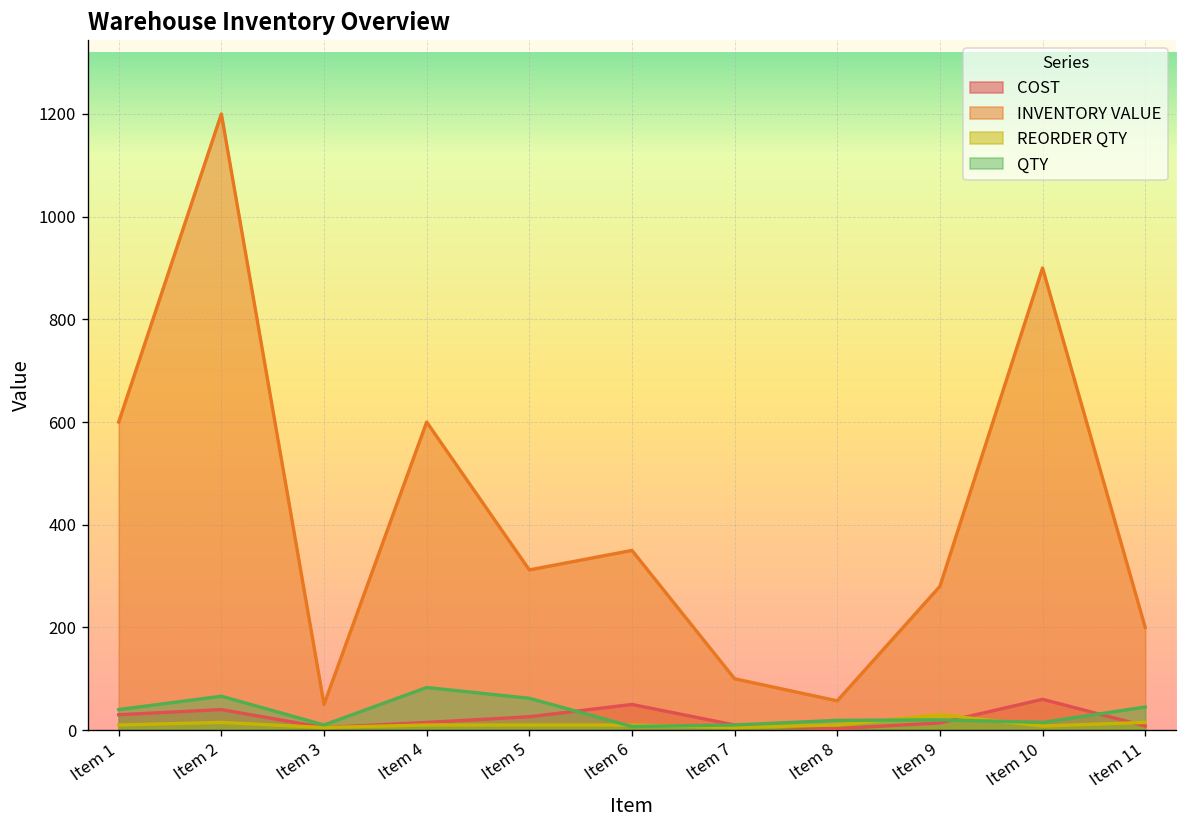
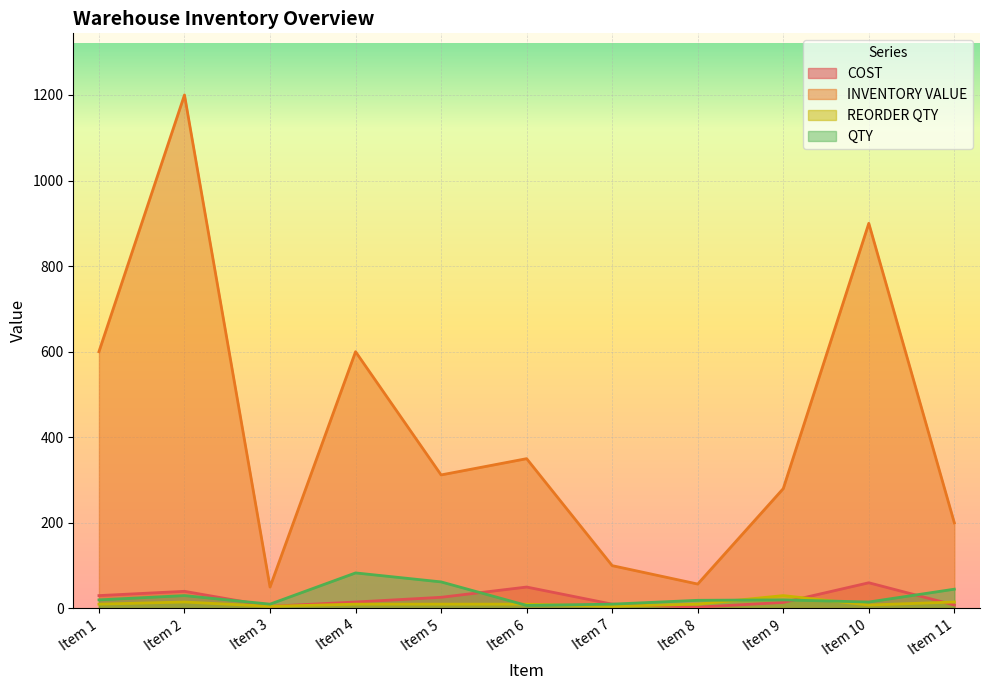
QTY, Item 1: 40 -> 20
QTY, Item 2: 70 -> 30
